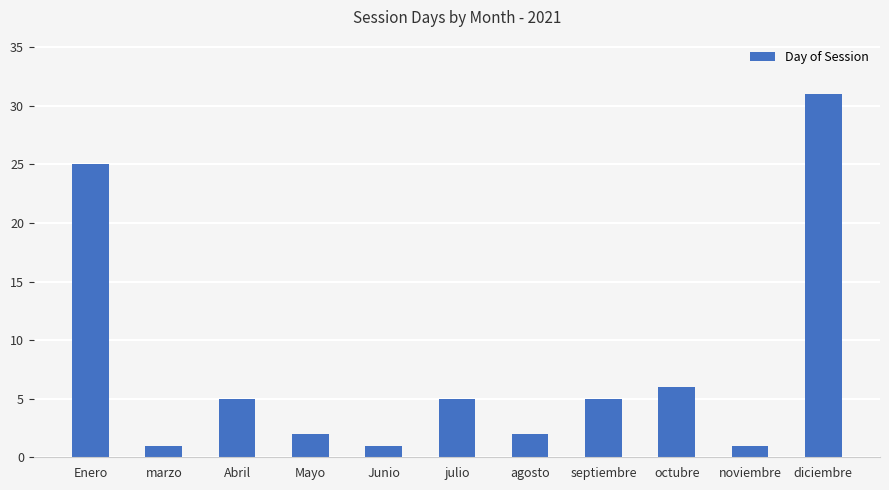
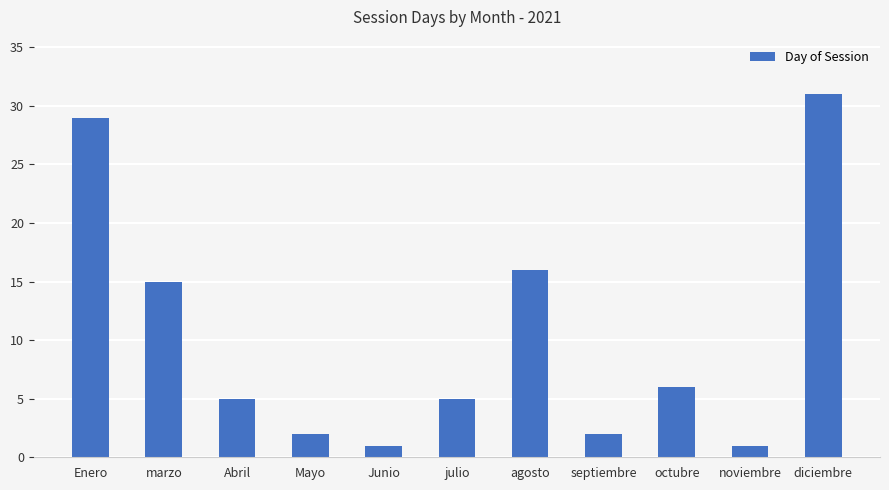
Enero: 25 -> 29
marzo: 1 -> 15
agosto: 2 -> 16
septiembre: 5 -> 2
